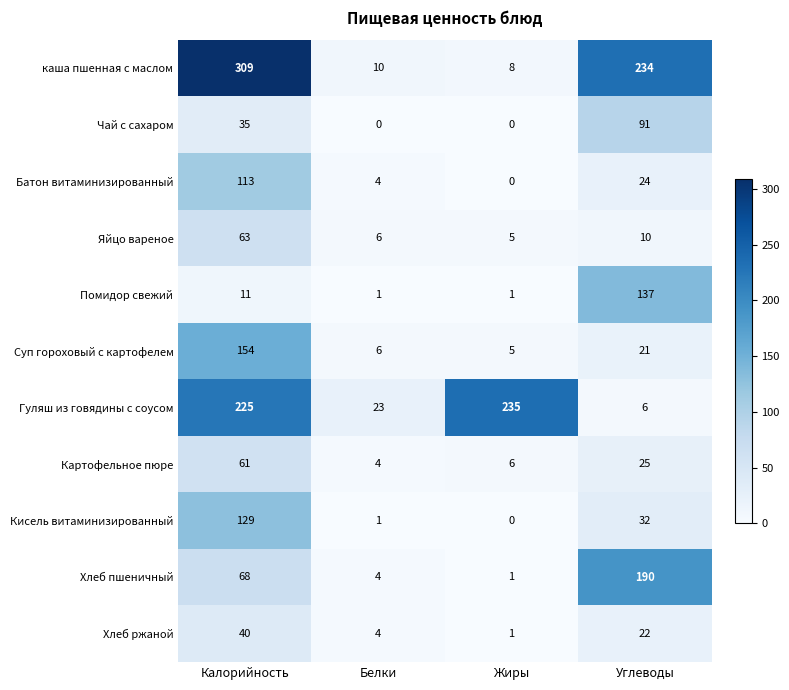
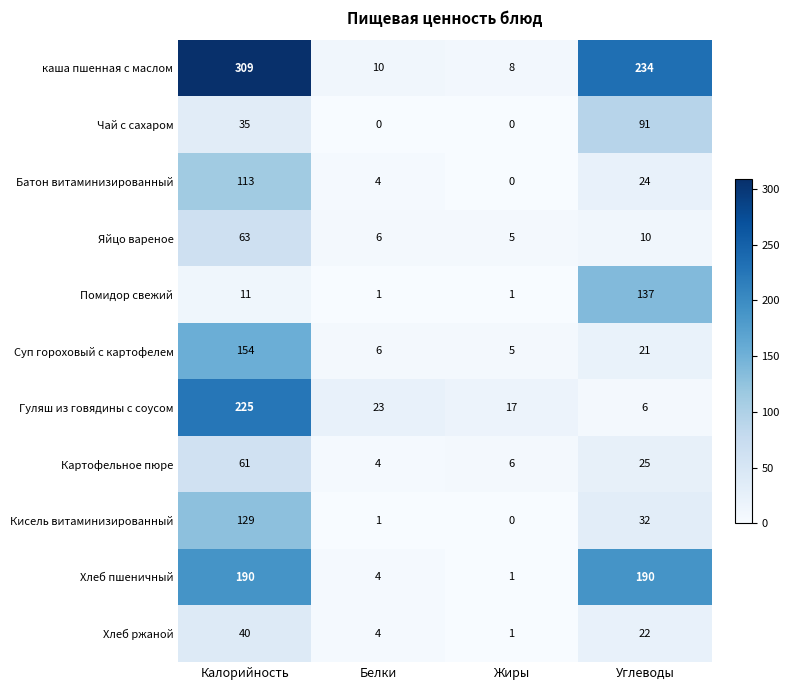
Гуляш из говядины с соусом, Жиры: 235 -> 17
Хлеб пшеничный, Калорийность: 68 -> 190
